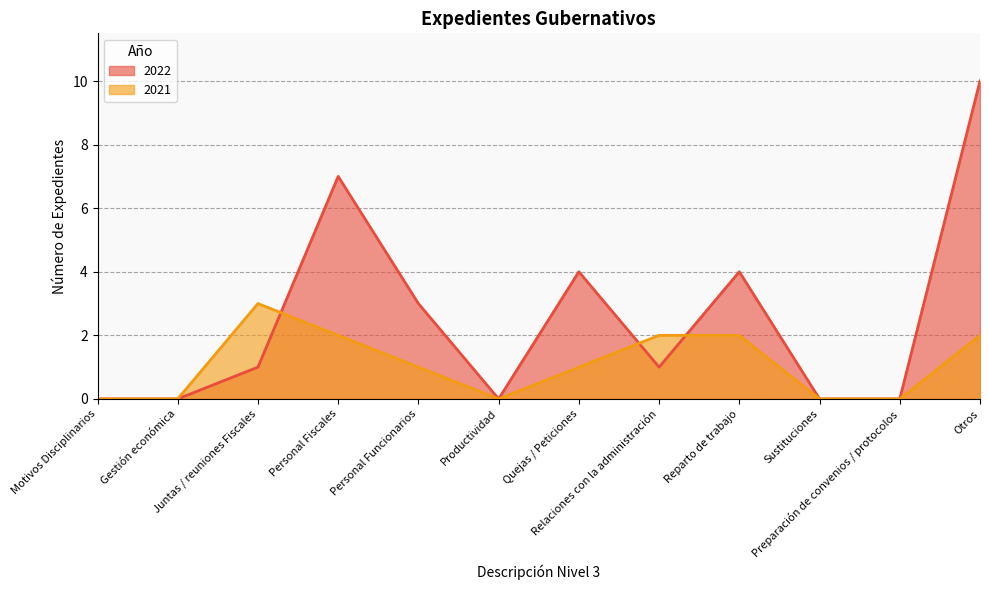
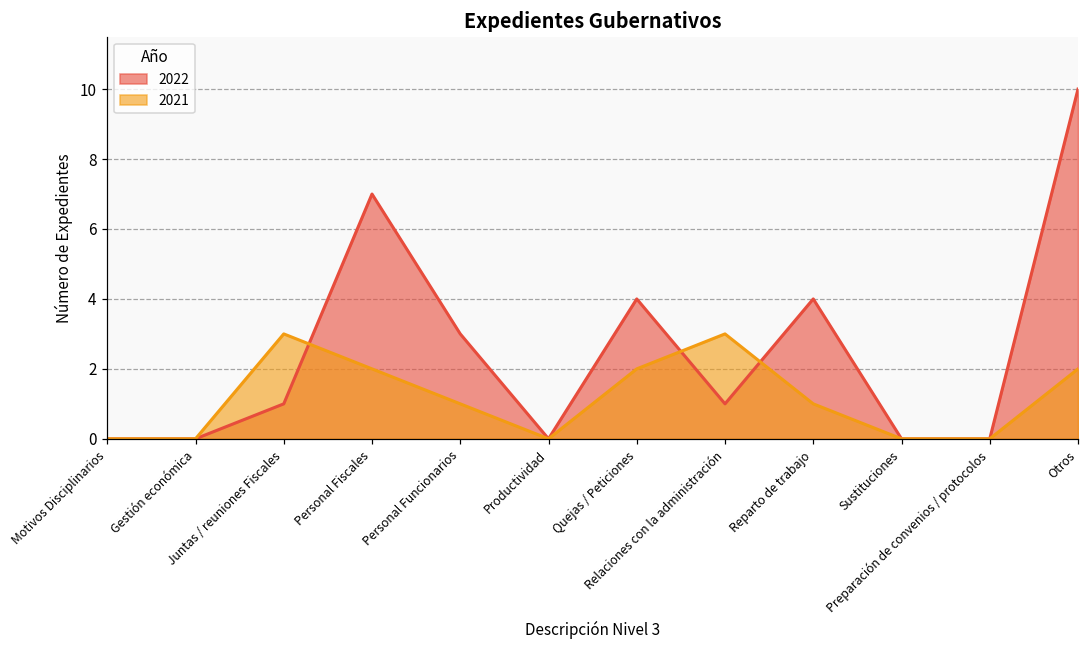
2021, Quejas / Peticiones: 1 -> 2
2021, Relaciones con la administración: 2 -> 3
2021, Reparto de trabajo: 2 -> 1
